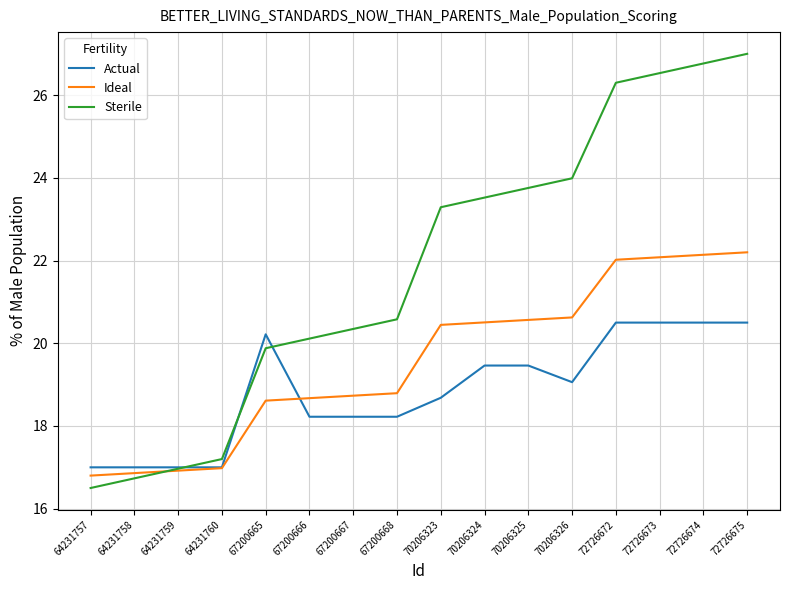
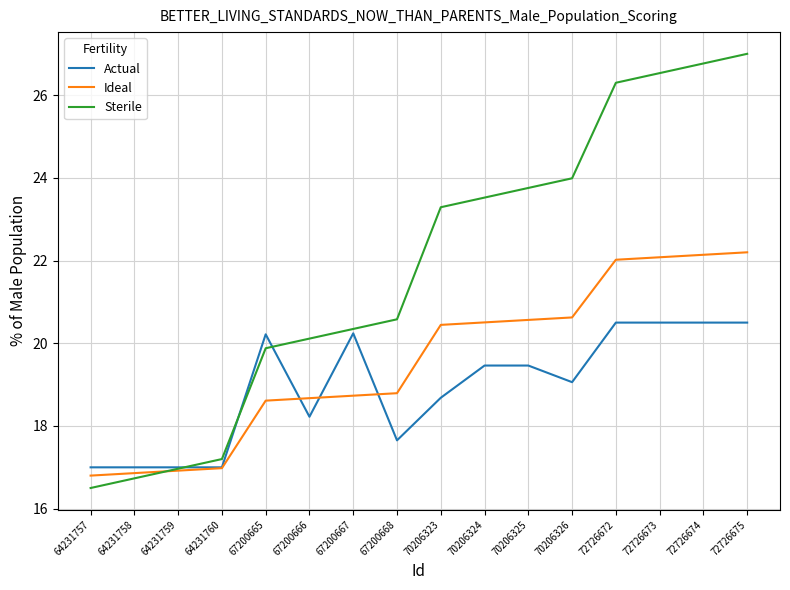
Actual, 67200667: 18.2 -> 20.2
Actual, 67200668: 18.2 -> 17.7
